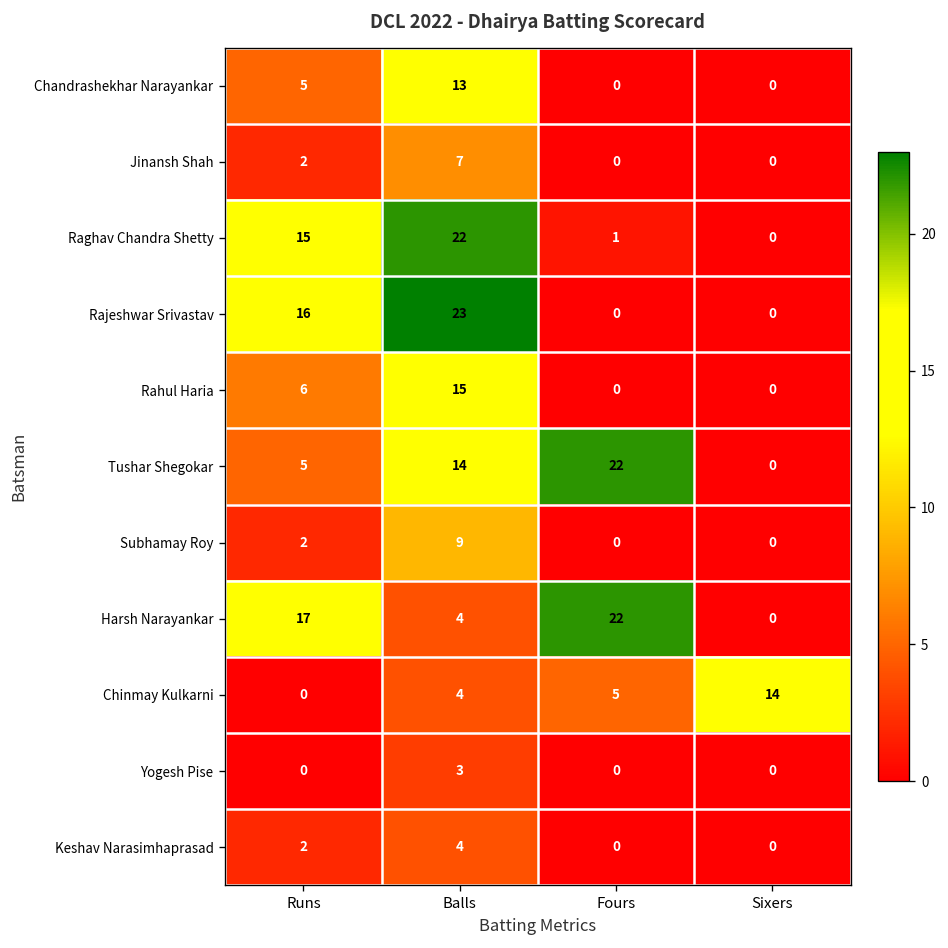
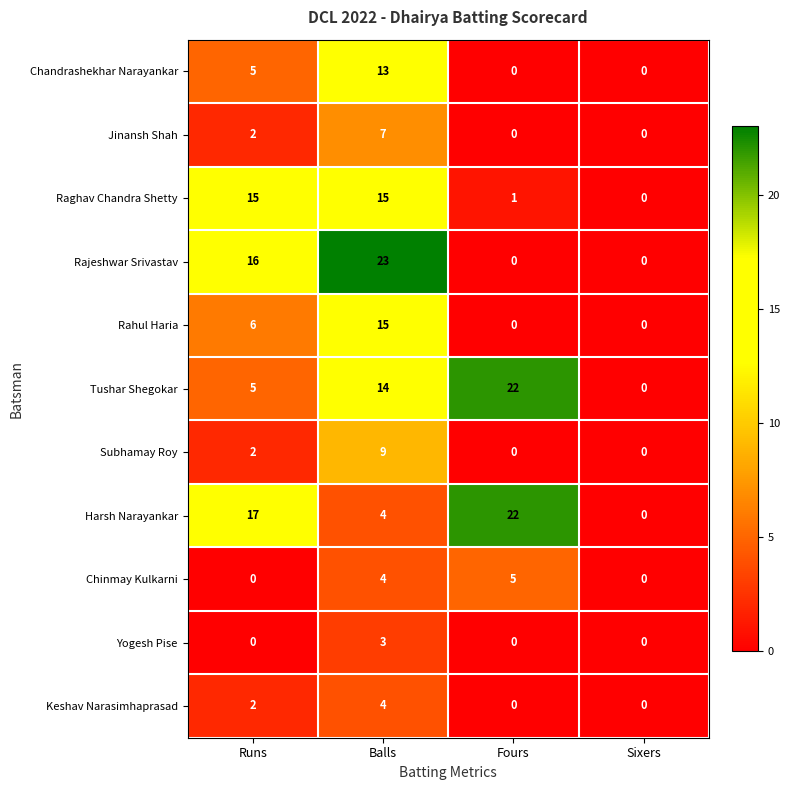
Raghav Chandra Shetty, Balls: 22 -> 15
Chinmay Kulkarni, Sixers: 14 -> 0
